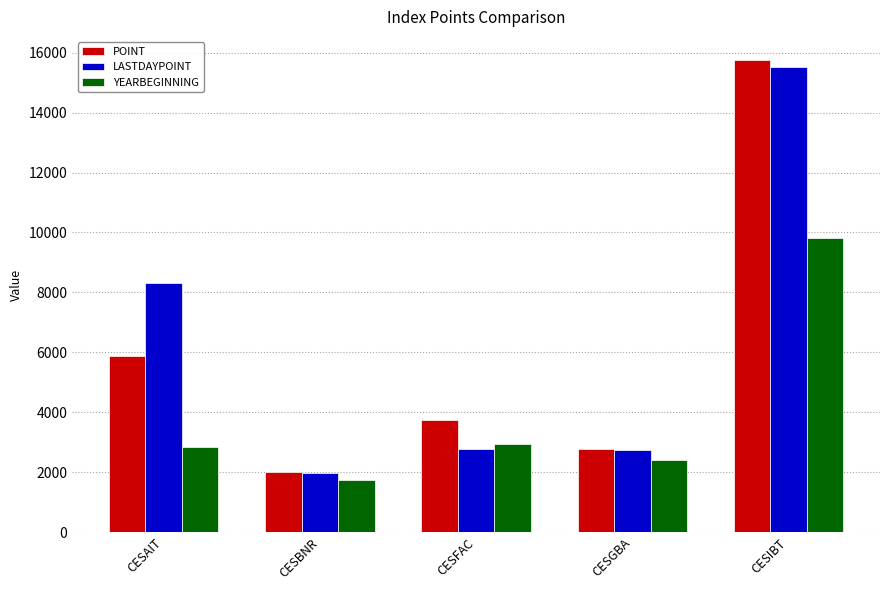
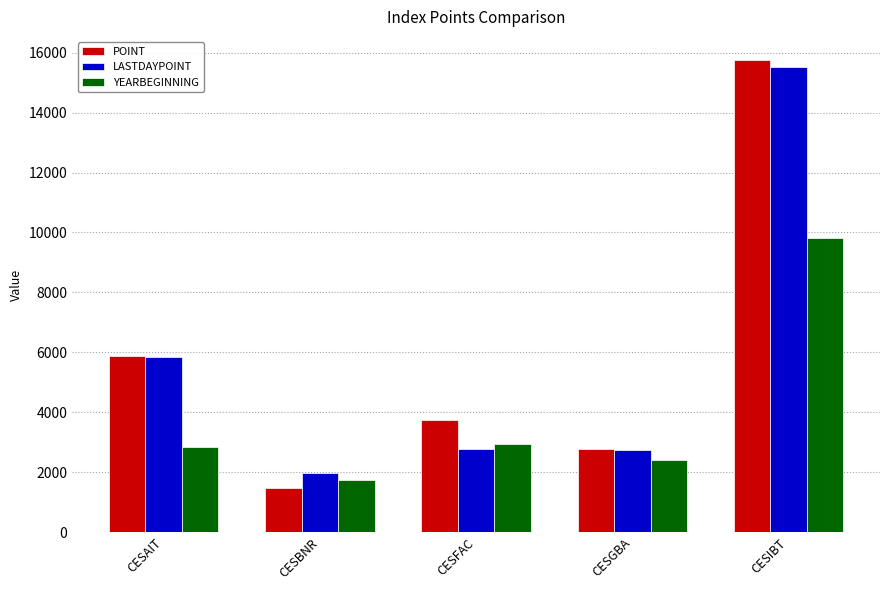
LASTDAYPOINT, CESAIT: 8300 -> 5800
POINT, CESBNR: 2000 -> 1500
